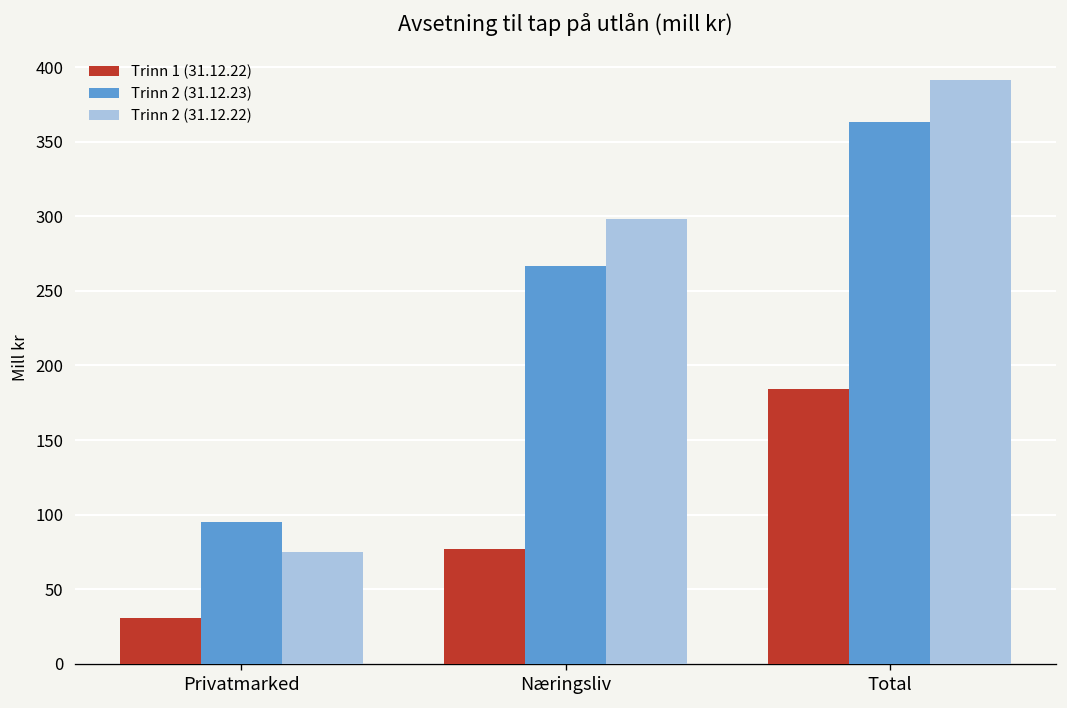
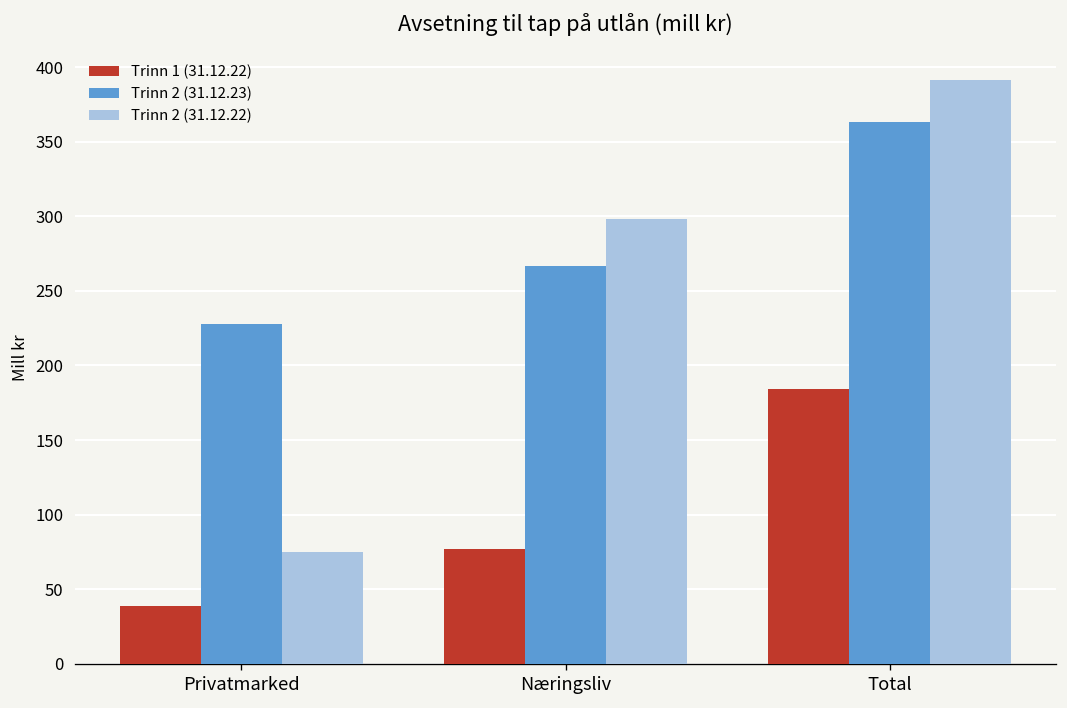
Trinn 1 (31.12.22), Privatmarked: 31 -> 39
Trinn 2 (31.12.23), Privatmarked: 95 -> 228
